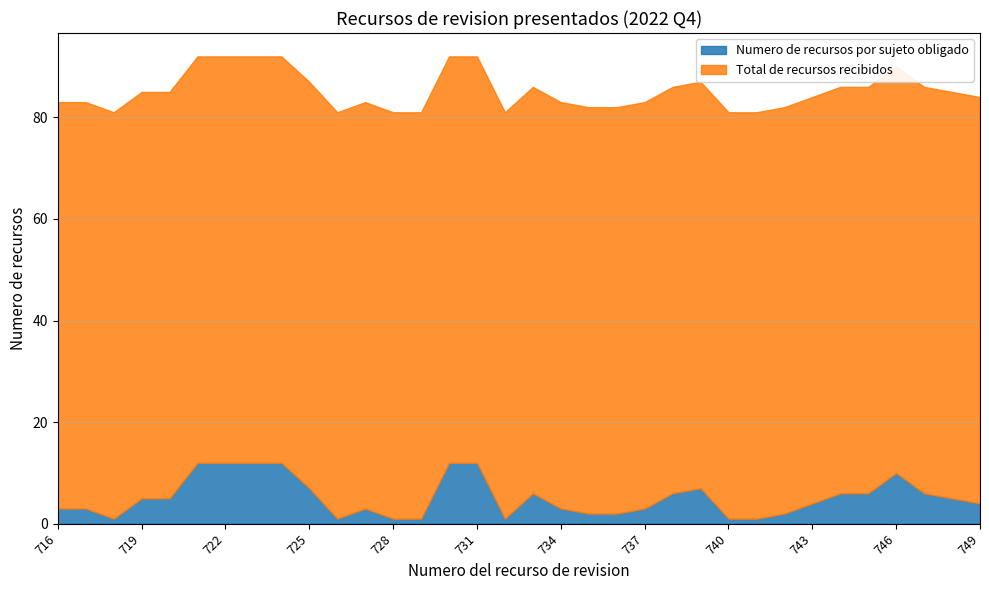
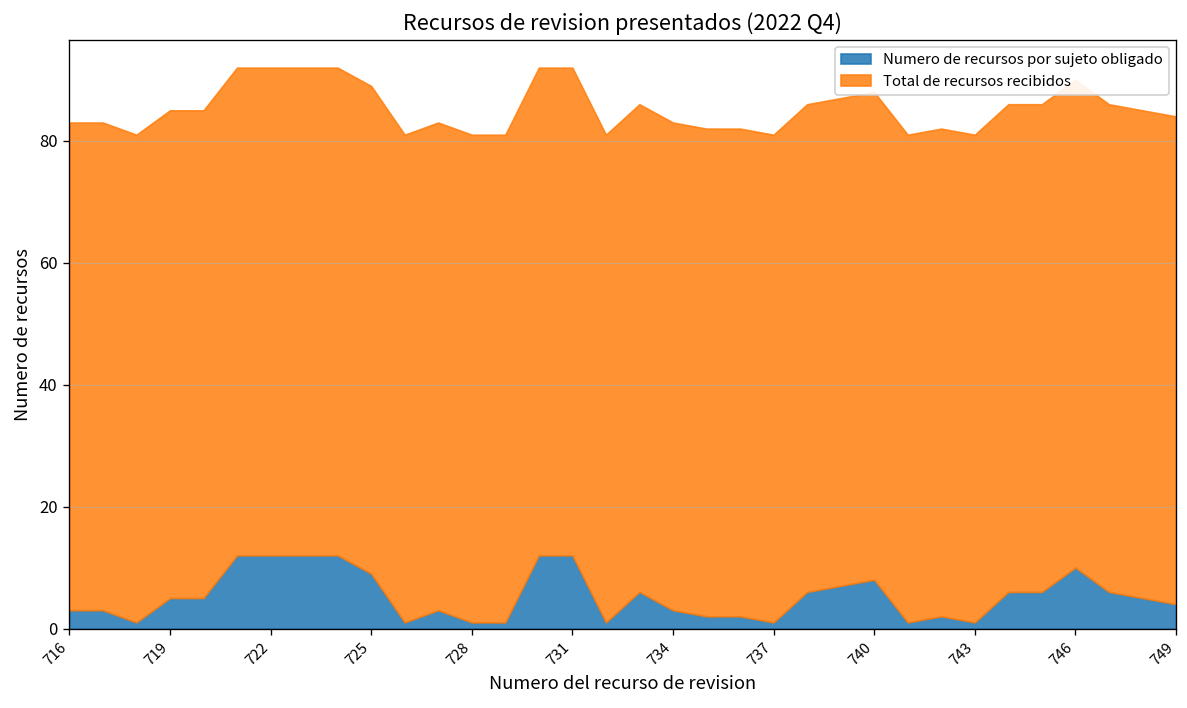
Numero de recursos por sujeto obligado, 725: 7 -> 9
Numero de recursos por sujeto obligado, 737: 3 -> 1
Numero de recursos por sujeto obligado, 740: 1 -> 8
Numero de recursos por sujeto obligado, 743: 4 -> 1
